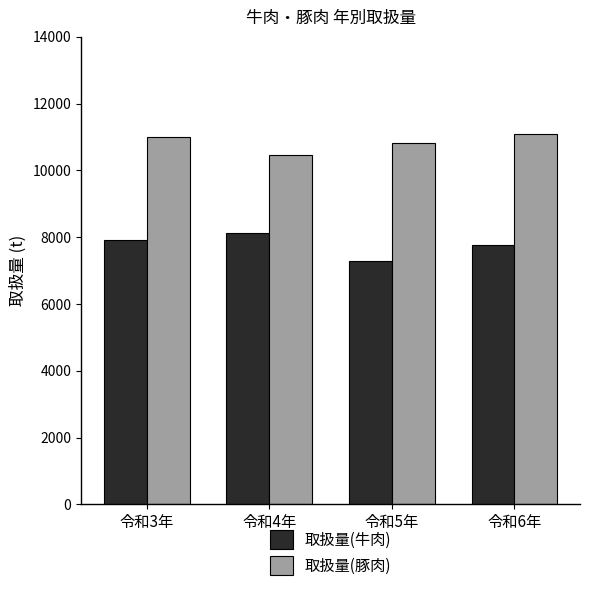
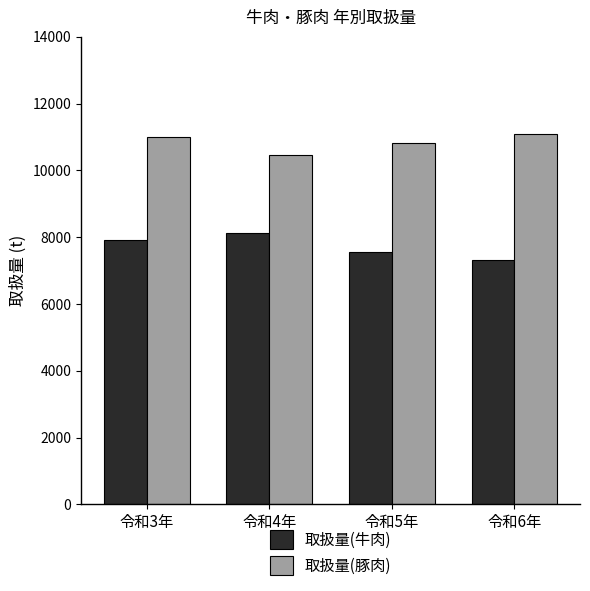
取扱量(牛肉), 令和5年: 7300 -> 7600
取扱量(牛肉), 令和6年: 7800 -> 7300
